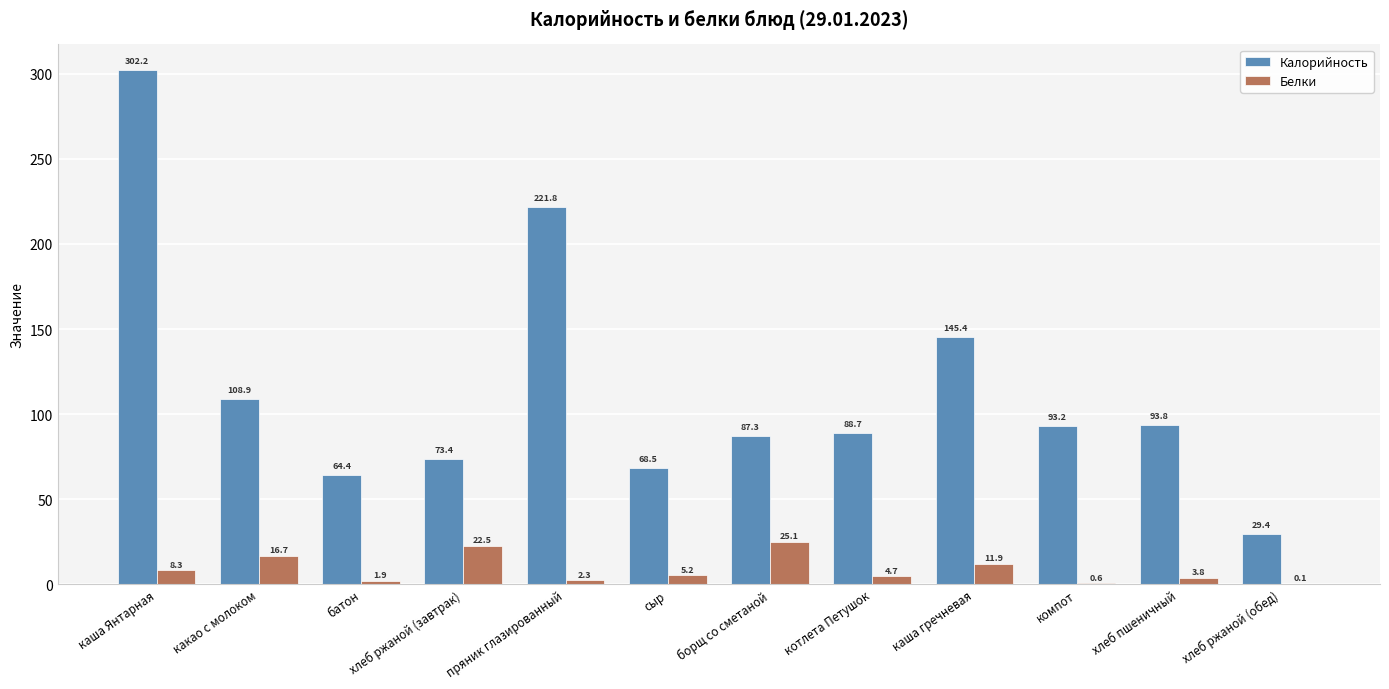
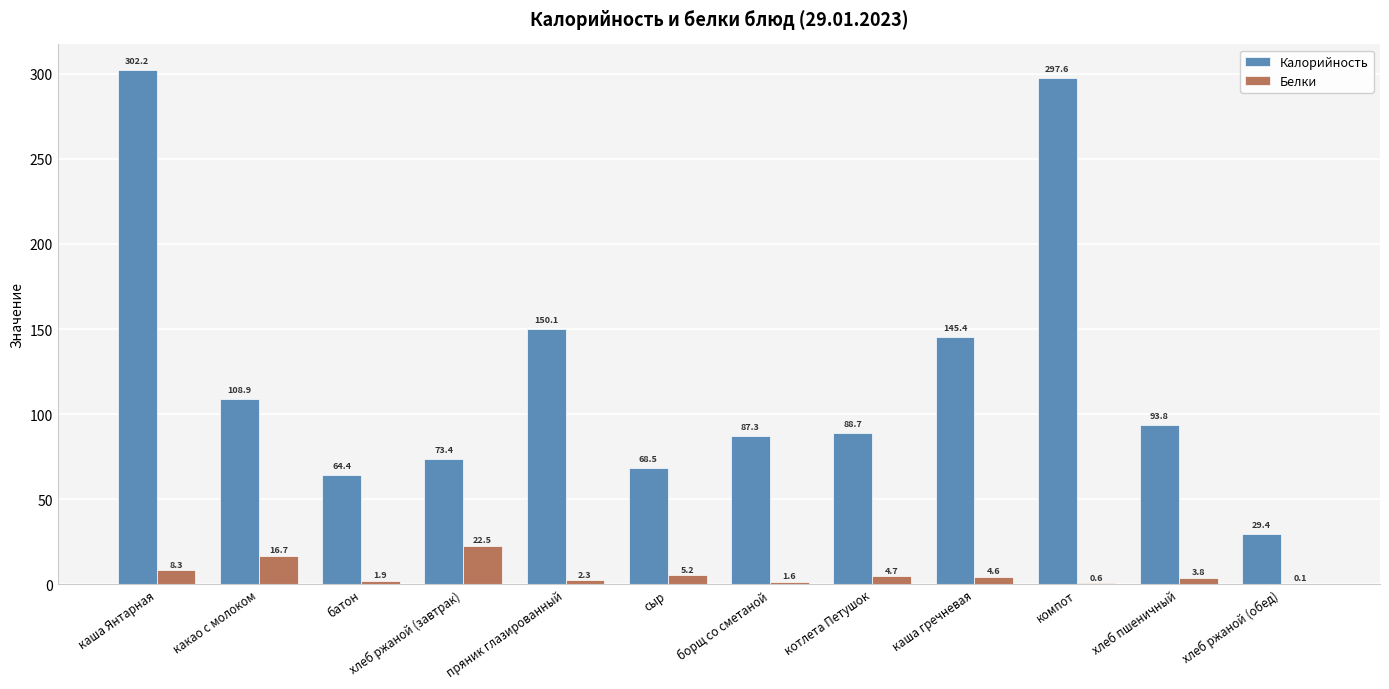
Калорийность, пряник глазированный: 221.8 -> 150.1
Белки, борщ со сметаной: 25.1 -> 1.6
Белки, каша гречневая: 11.9 -> 4.6
Калорийность, компот: 93.2 -> 297.6
